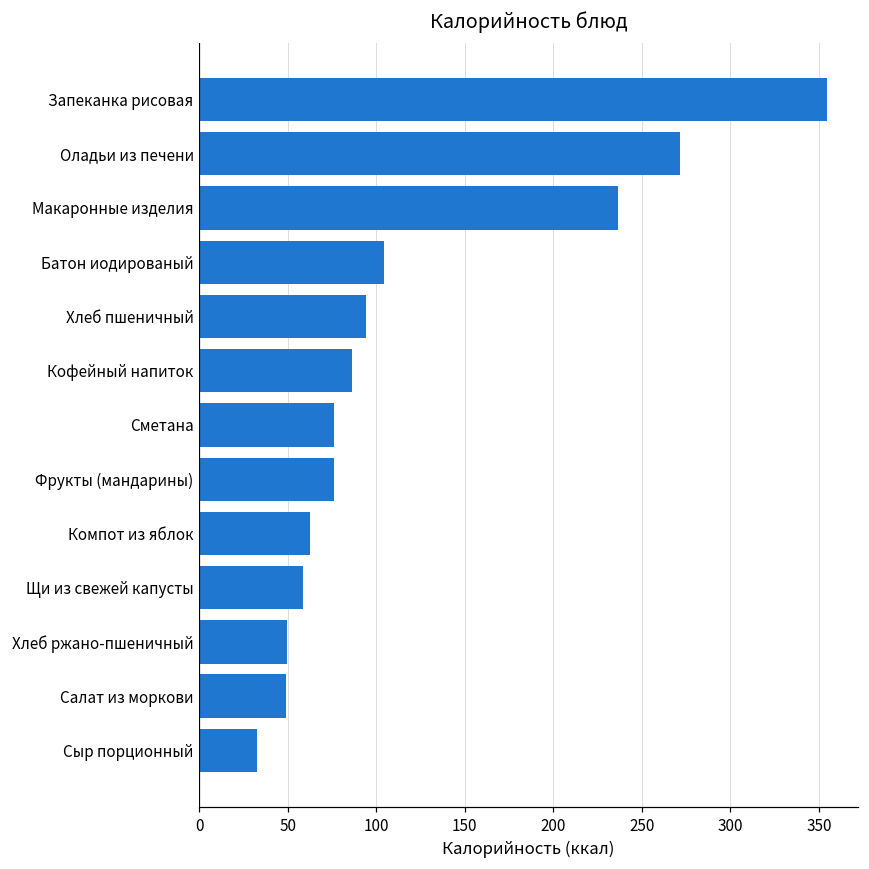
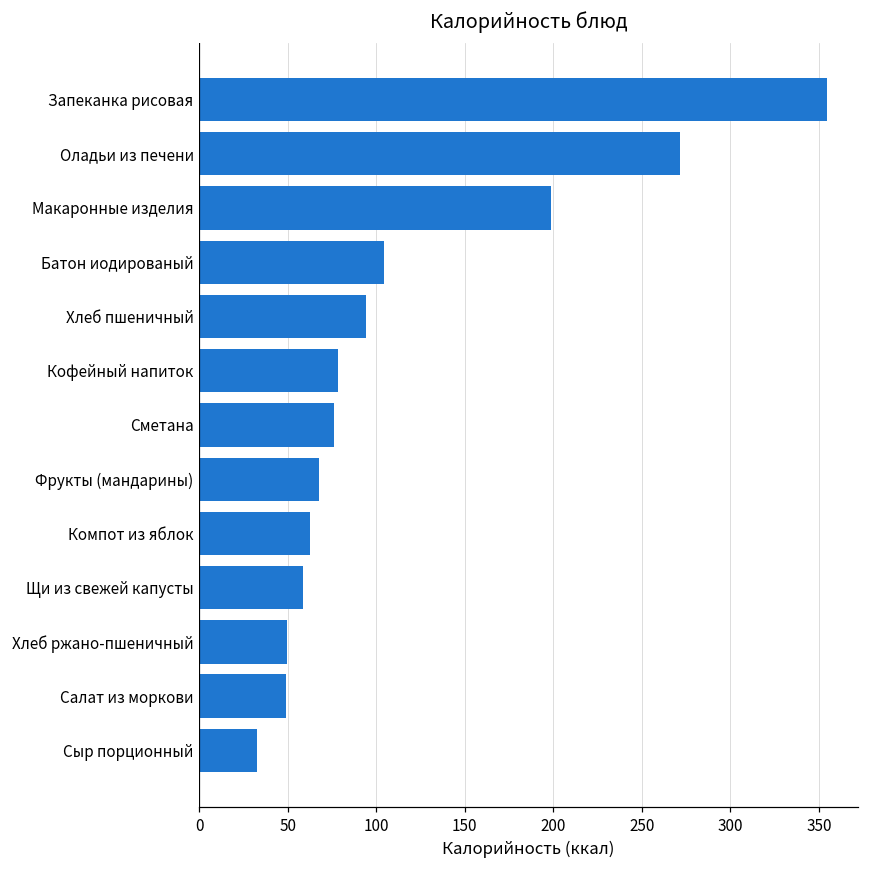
Макаронные изделия: 237 -> 199
Кофейный напиток: 86 -> 78
Фрукты (мандарины): 76 -> 68
